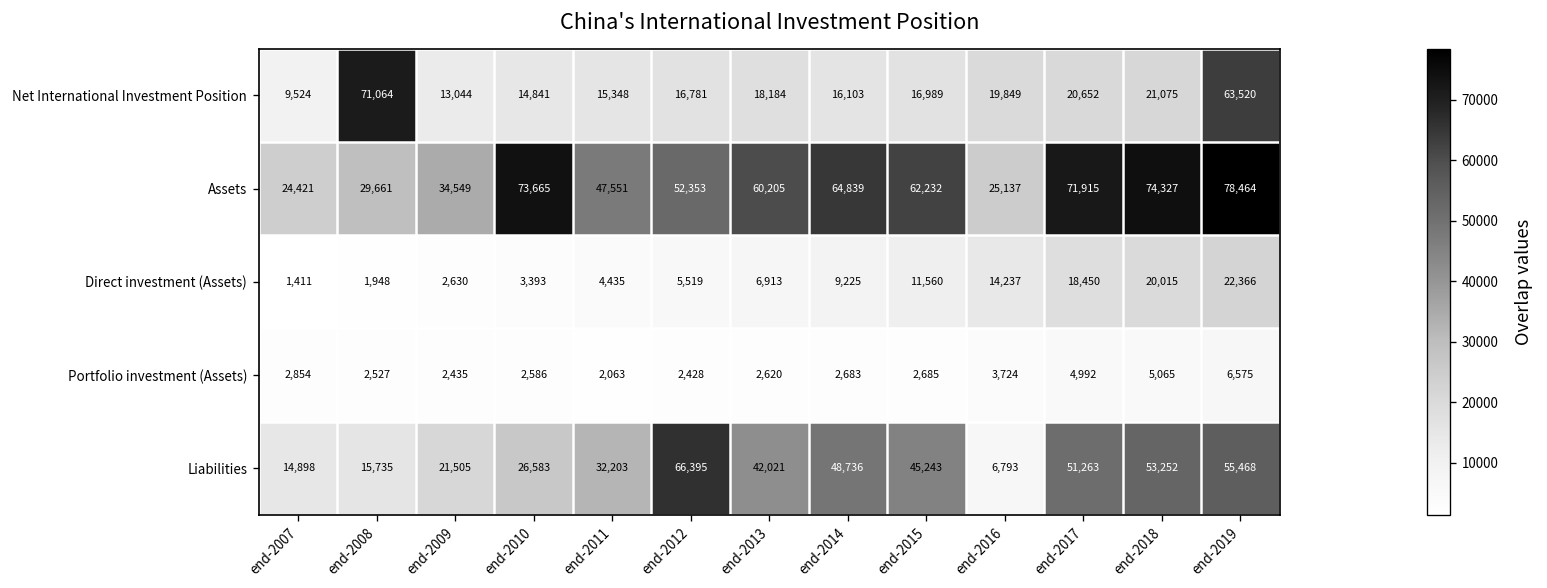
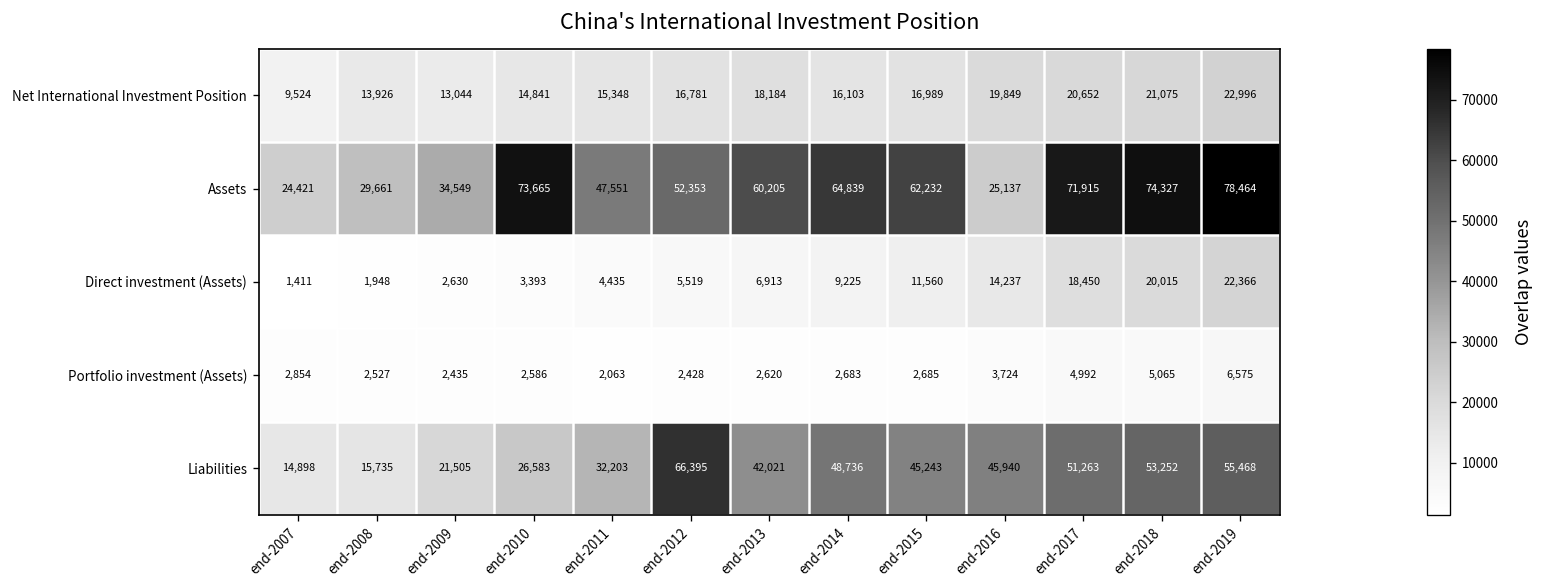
Net International Investment Position, end-2008: 71,064 -> 13,926
Net International Investment Position, end-2019: 63,520 -> 22,996
Liabilities, end-2016: 6,793 -> 45,940
